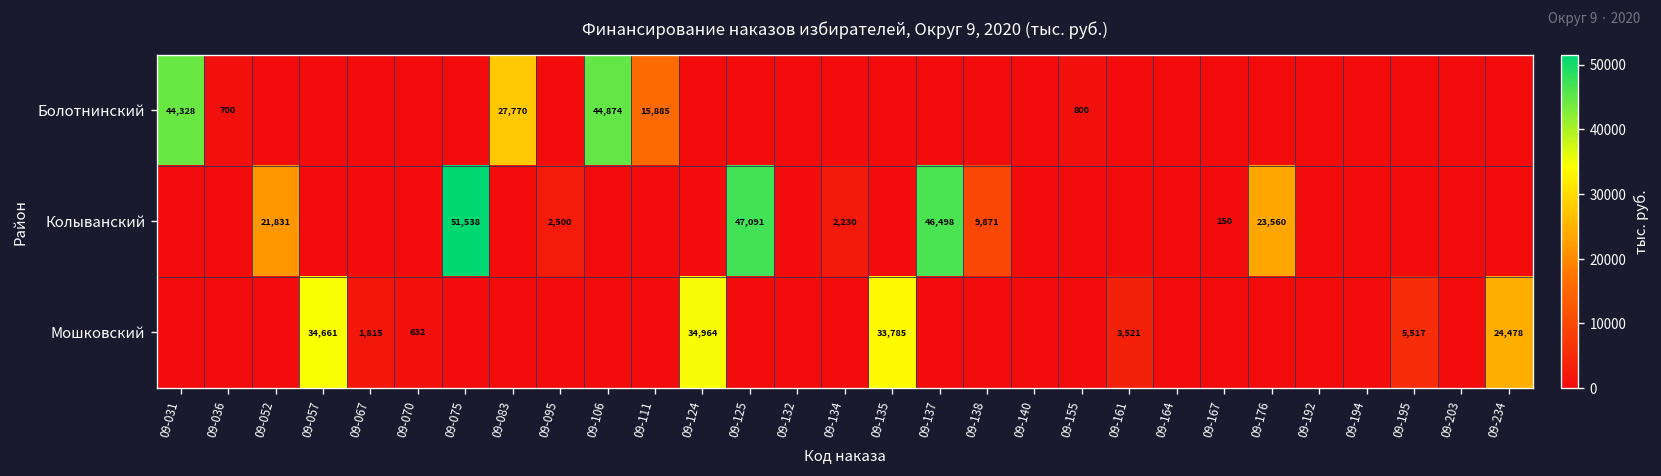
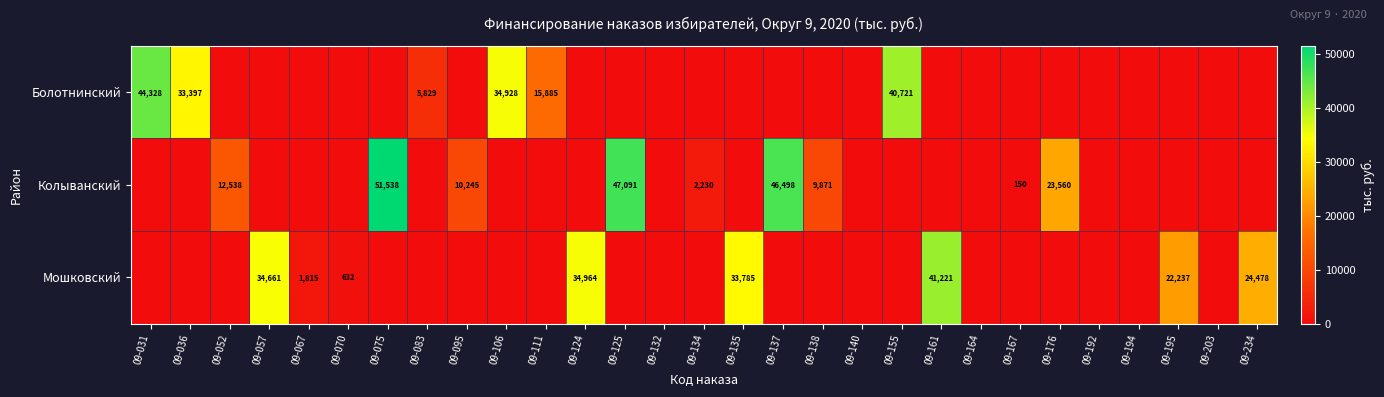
Болотнинский, 09-036: 700 -> 33,397
Болотнинский, 09-083: 27,770 -> 5,829
Болотнинский, 09-106: 44,874 -> 34,928
Болотнинский, 09-155: 800 -> 40,721
Колыванский, 09-052: 21,831 -> 12,538
Колыванский, 09-095: 2,500 -> 10,245
Мошковский, 09-161: 3,521 -> 41,221
Мошковский, 09-195: 5,517 -> 22,237
